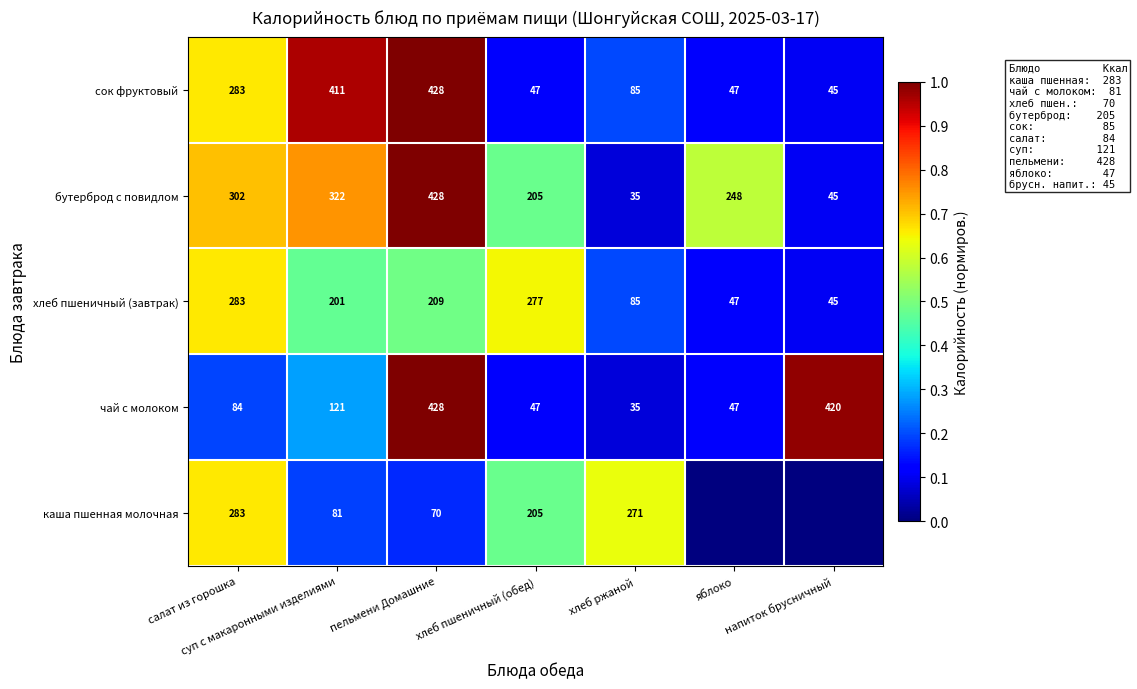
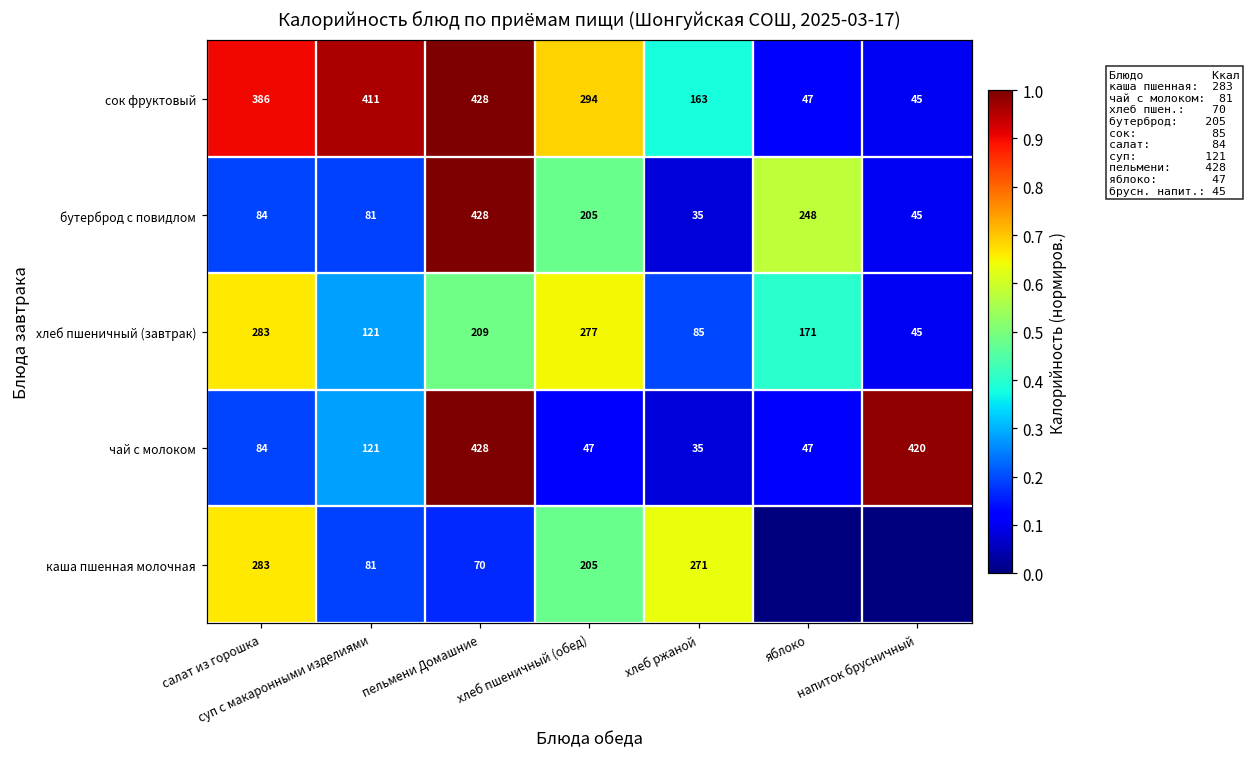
сок фруктовый, салат из горошка: 283 -> 386
сок фруктовый, хлеб пшеничный (обед): 47 -> 294
сок фруктовый, хлеб ржаной: 85 -> 163
бутерброд с повидлом, салат из горошка: 302 -> 84
бутерброд с повидлом, суп с макаронными изделиями: 322 -> 81
хлеб пшеничный (завтрак), суп с макаронными изделиями: 201 -> 121
хлеб пшеничный (завтрак), яблоко: 47 -> 171
